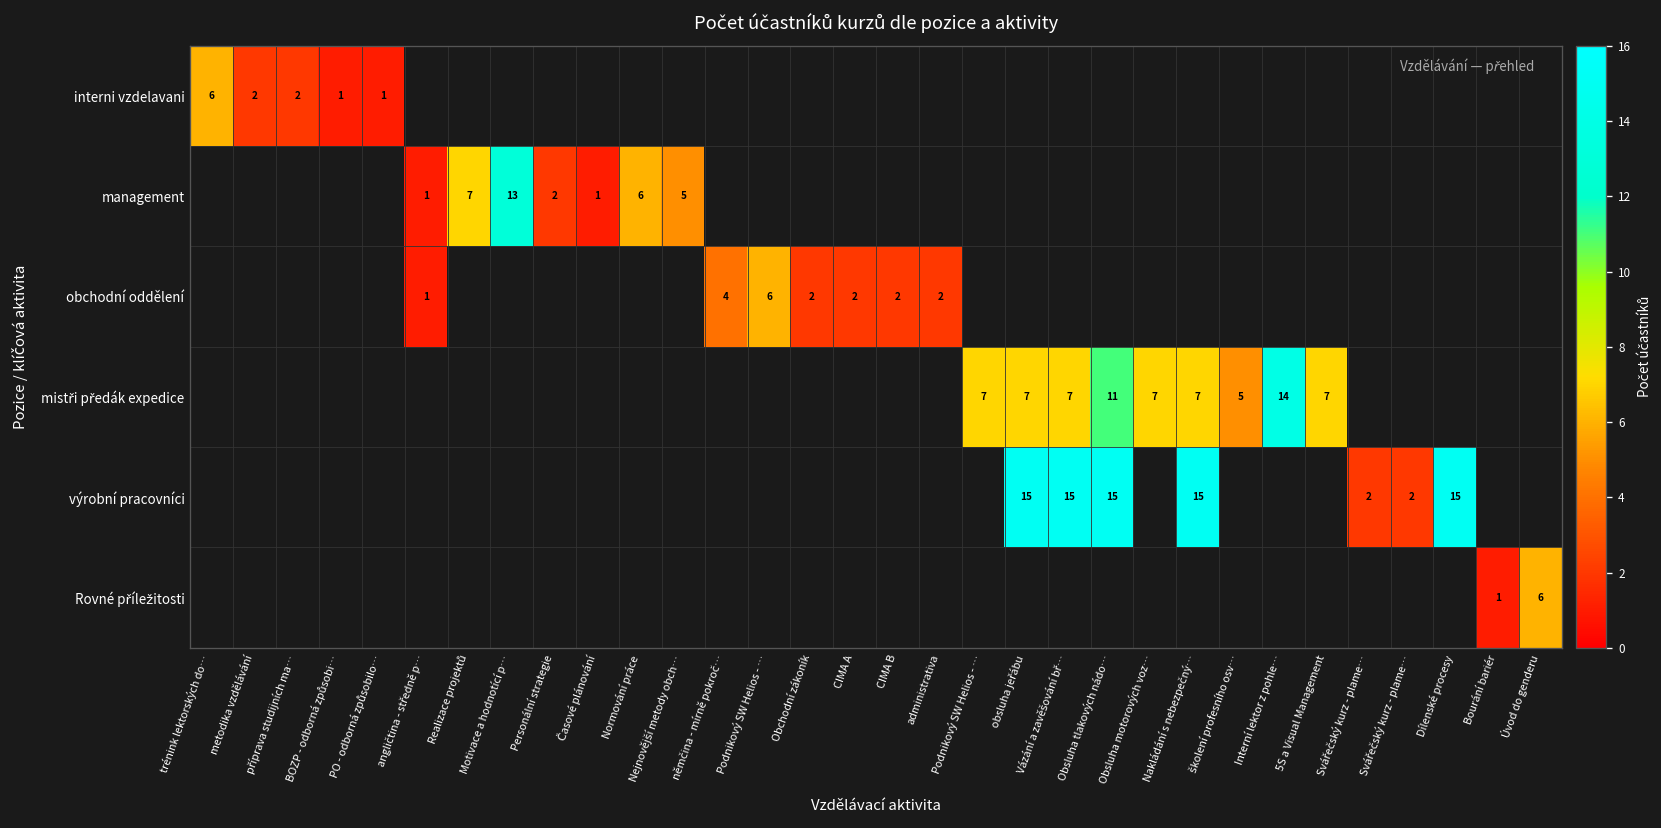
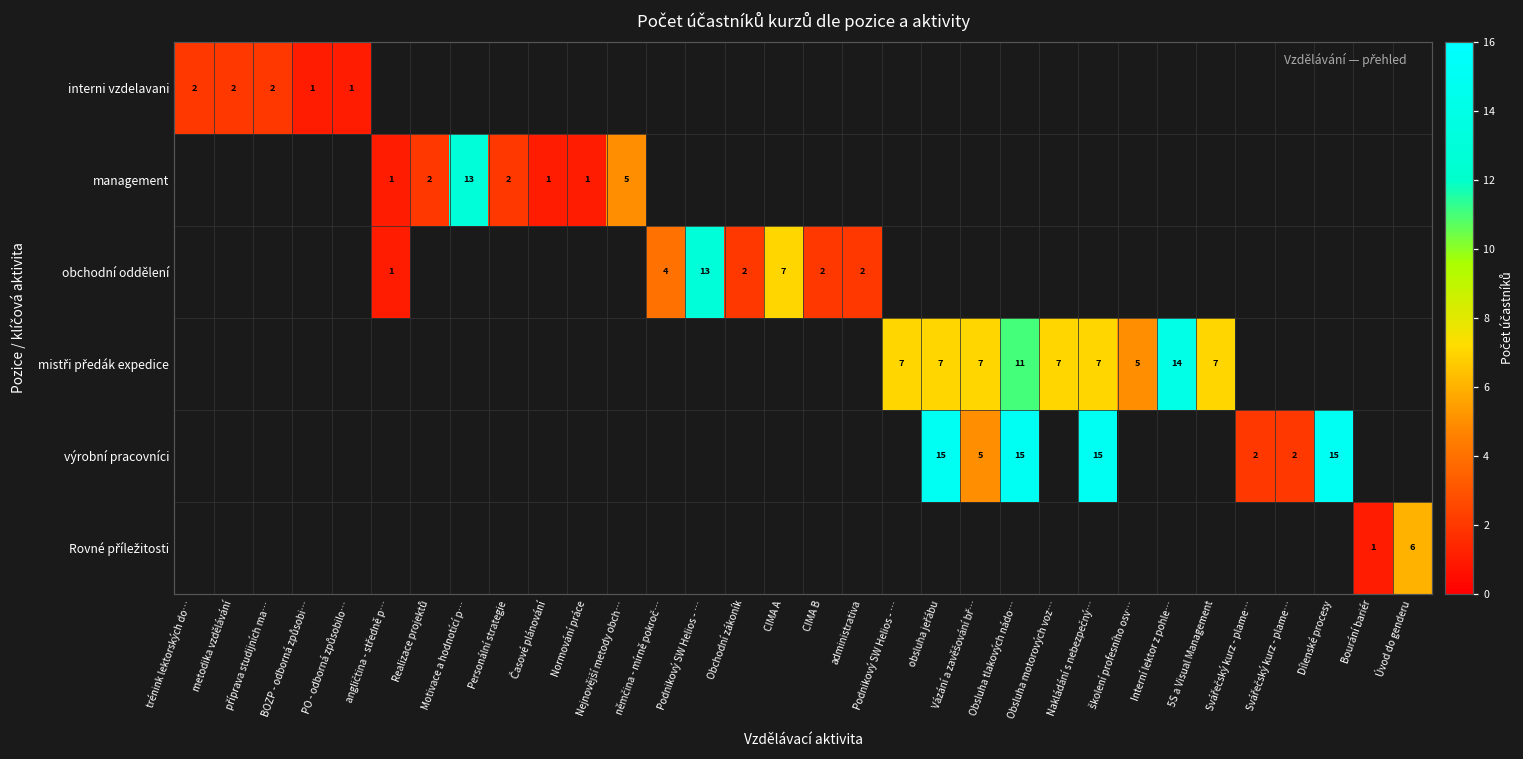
interni vzdelavani, trénink lektorských do…: 6 -> 2
management, Realizace projektů: 7 -> 2
management, Normování práce: 6 -> 1
obchodní oddělení, Podnikový SW Helios - …: 6 -> 13
obchodní oddělení, CIMA A: 2 -> 7
výrobní pracovníci, Vázání a zavěšování bř…: 15 -> 5
